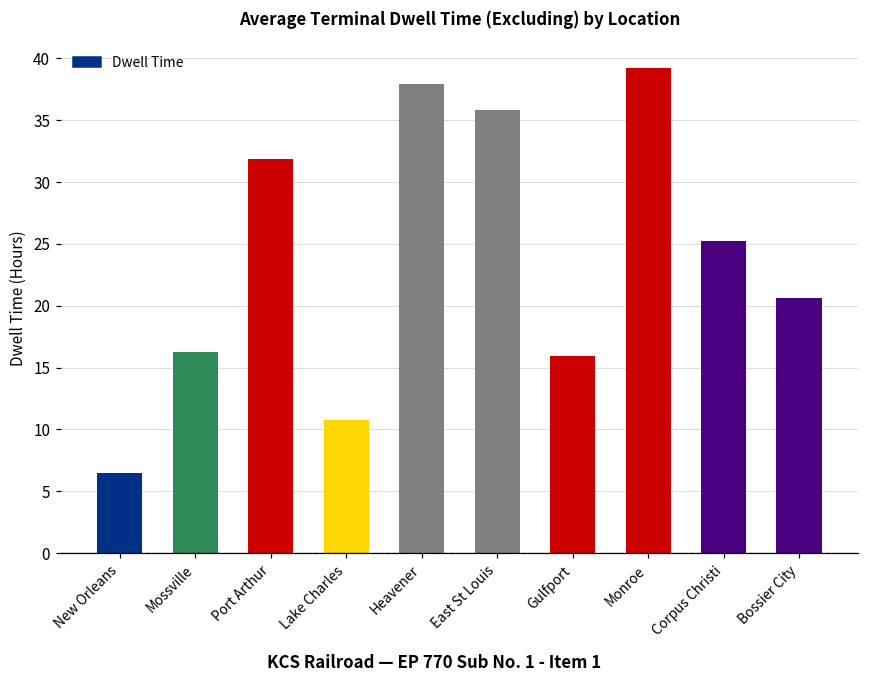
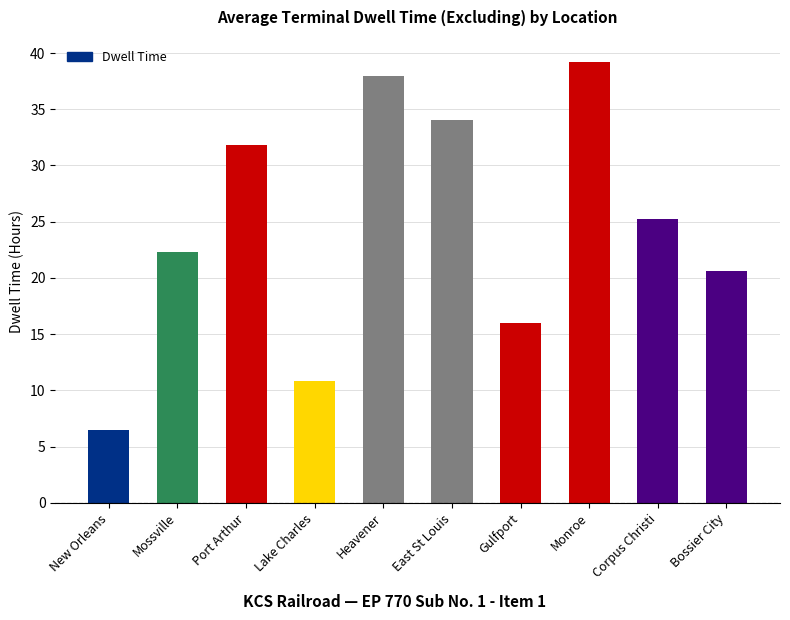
Mossville: 16.2 -> 22.4
East St Louis: 35.8 -> 34.1
